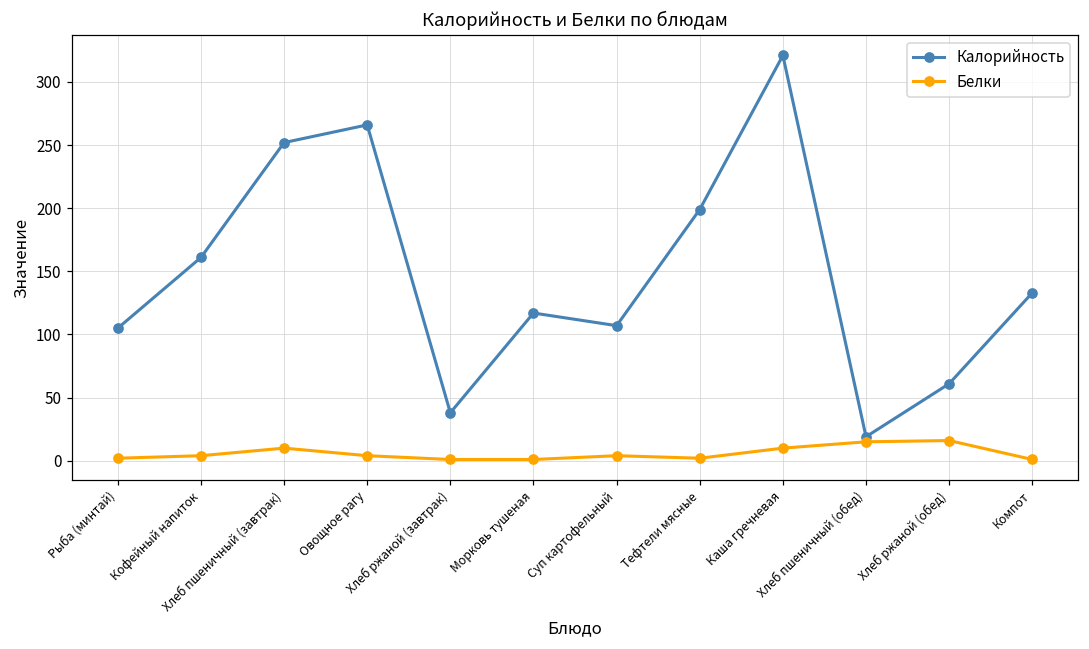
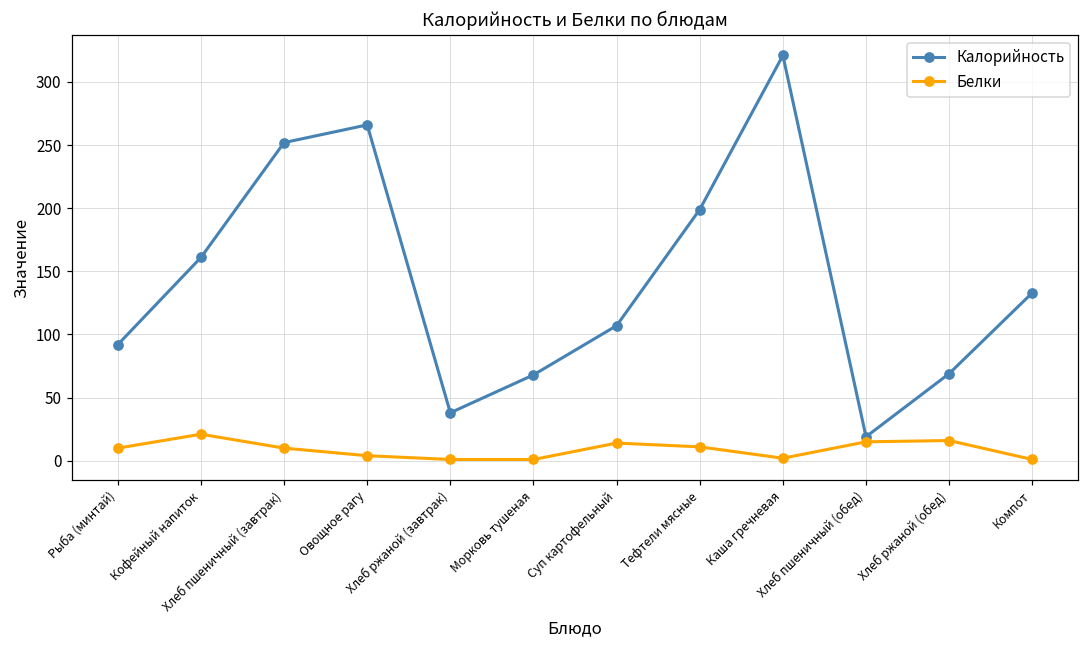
Калорийность, Рыба (минтай): 105 -> 92
Белки, Рыба (минтай): 2 -> 10
Белки, Кофейный напиток: 4 -> 21
Калорийность, Морковь тушеная: 117 -> 68
Белки, Суп картофельный: 4 -> 14
Белки, Тефтели мясные: 2 -> 11
Белки, Каша гречневая: 10 -> 2
Калорийность, Хлеб ржаной (обед): 61 -> 69
